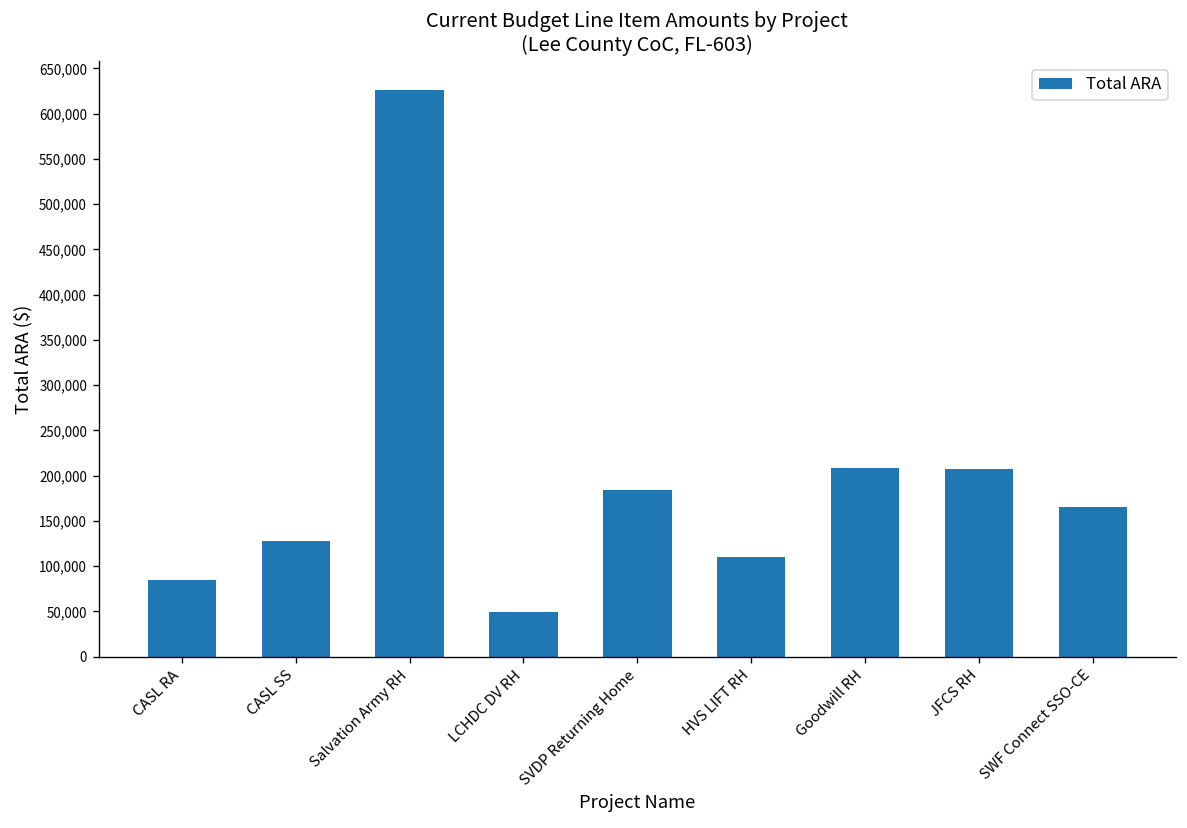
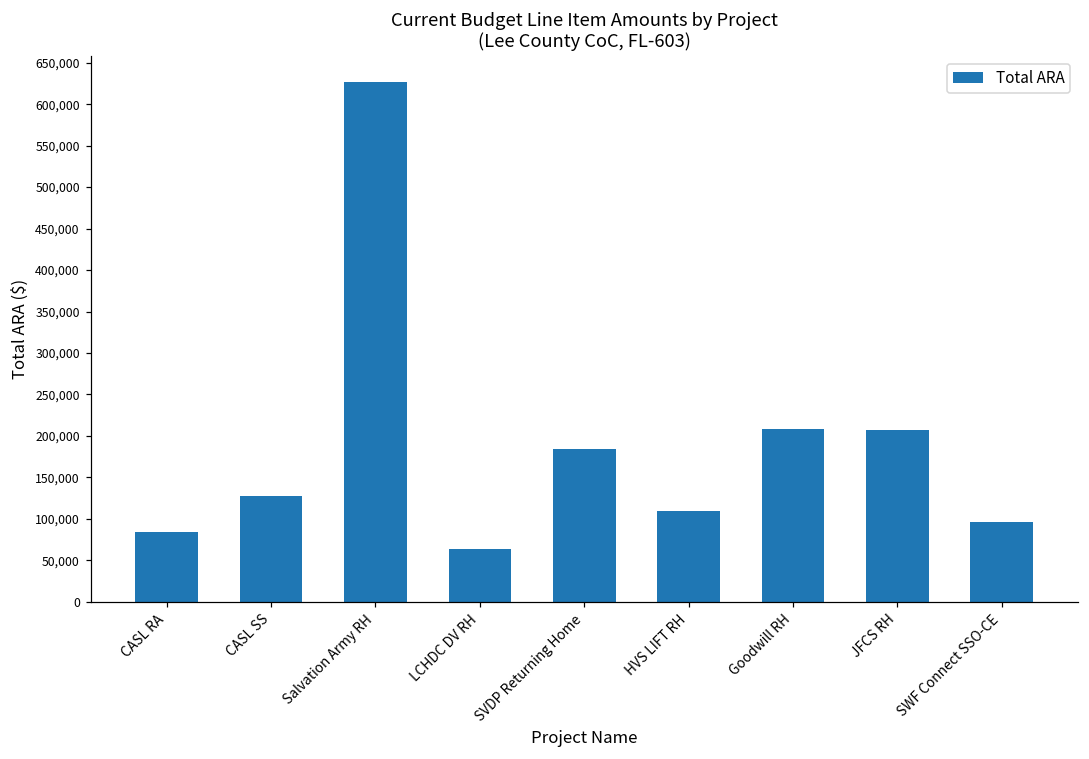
LCHDC DV RH: 50,000 -> 60,000
SWF Connect SSO-CE: 170,000 -> 100,000
